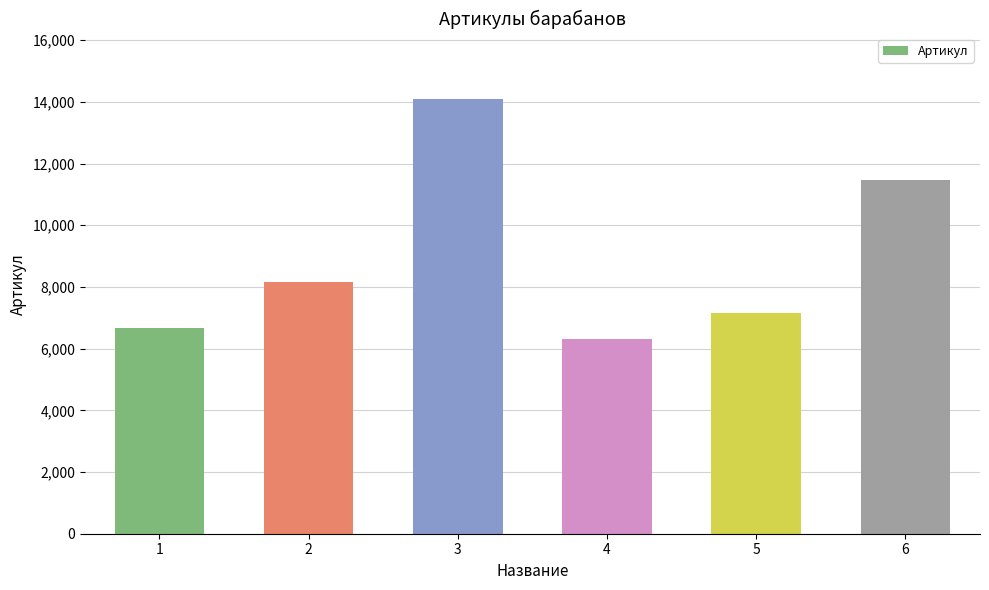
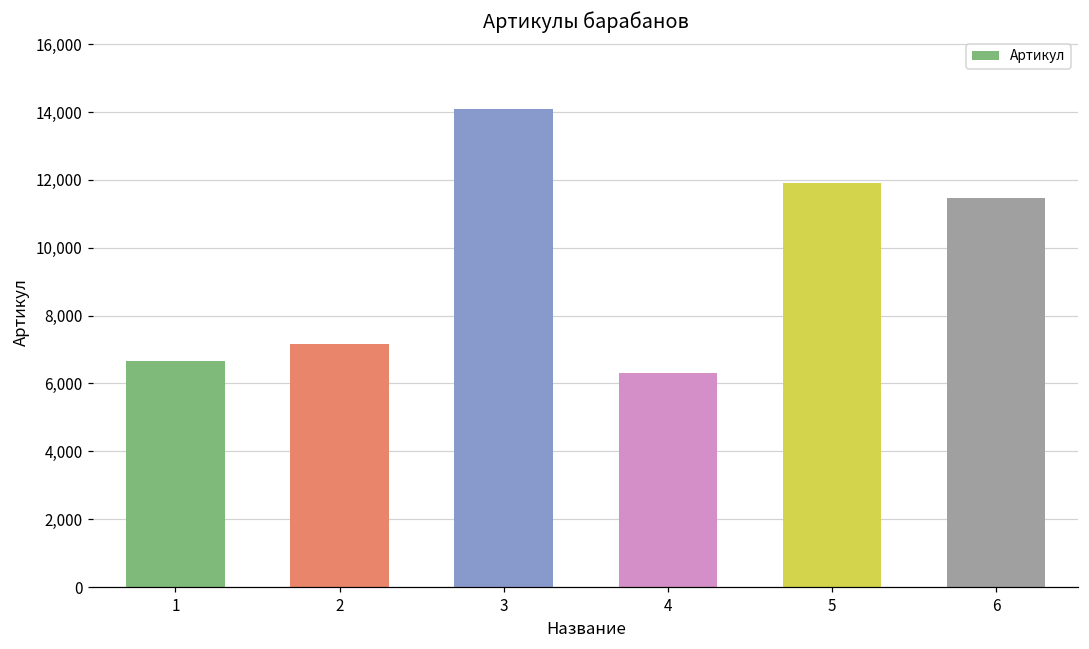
2: 8,200 -> 7,200
5: 7,200 -> 11,900
